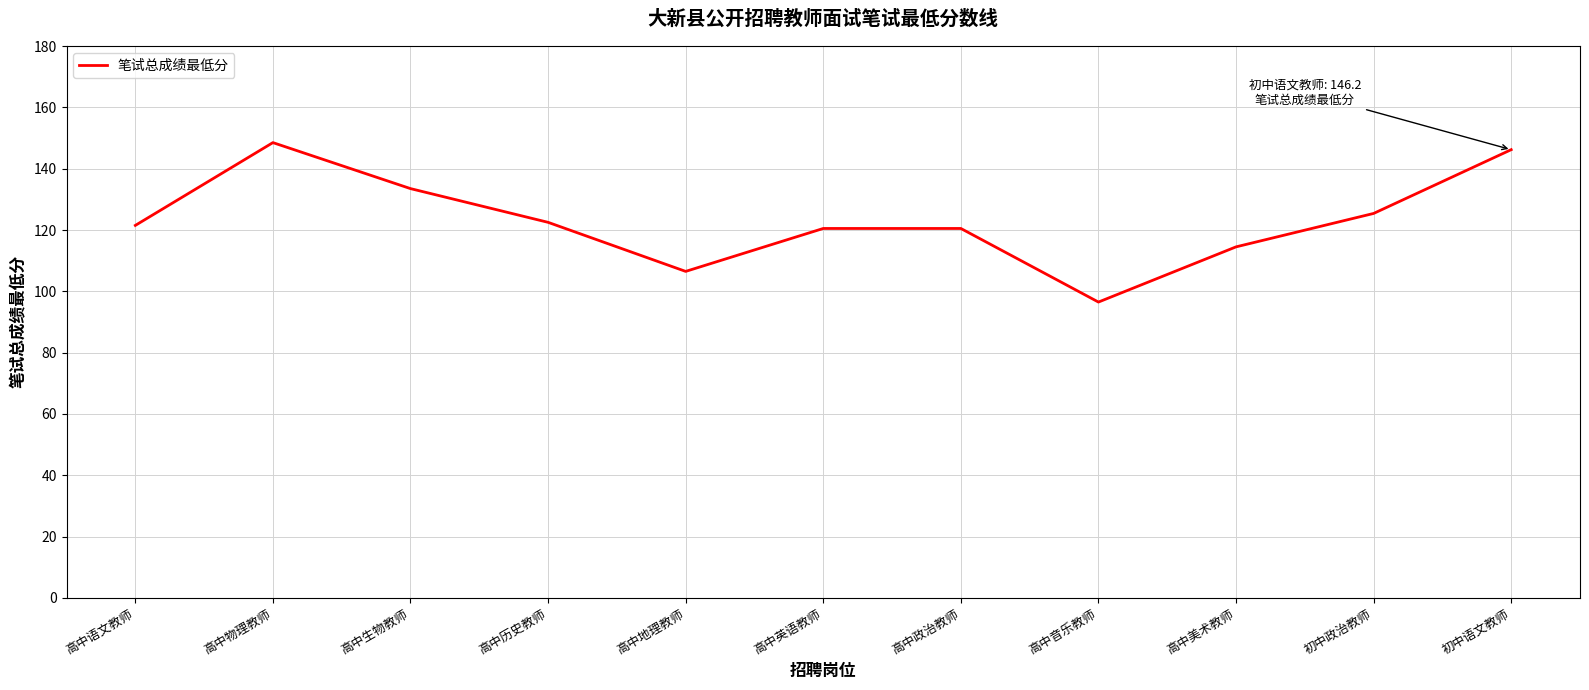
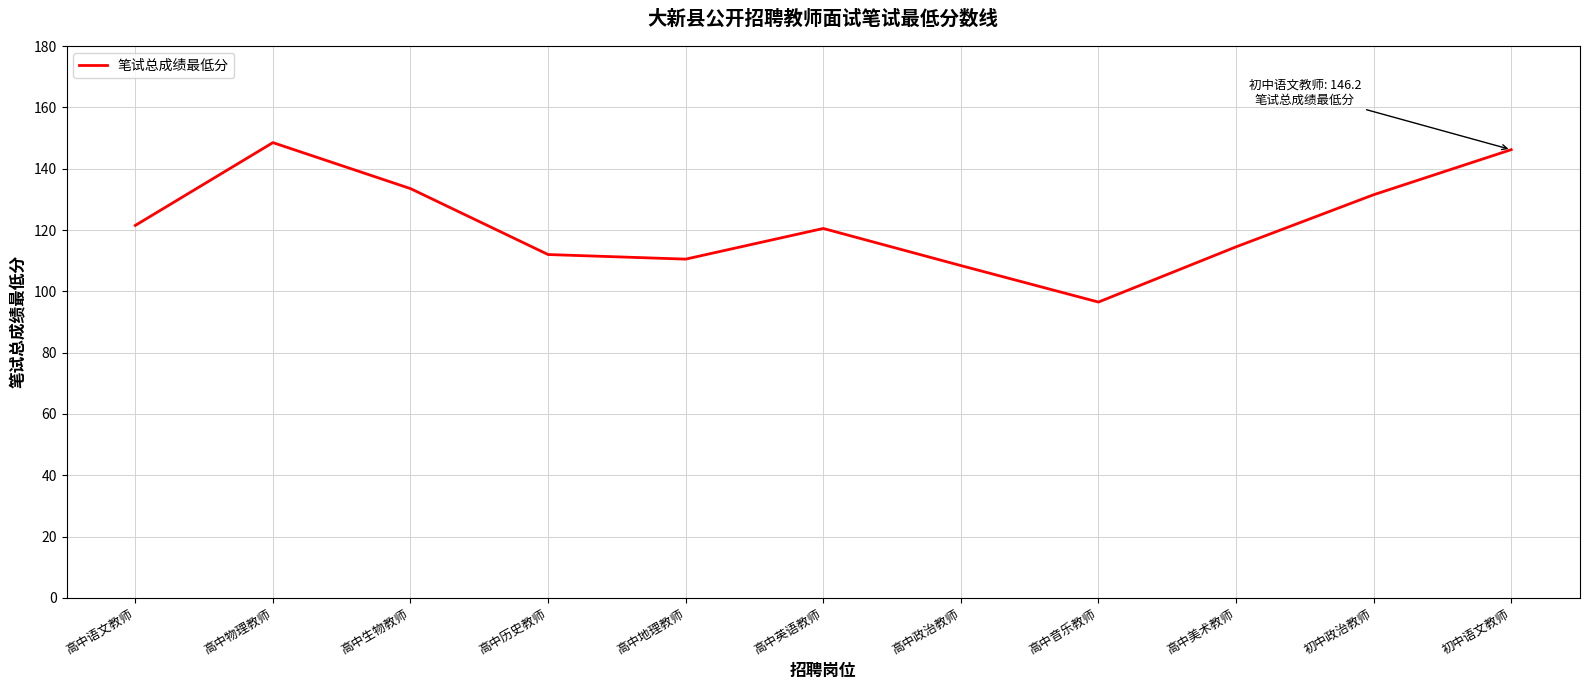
高中历史教师: 123 -> 112
高中地理教师: 107 -> 111
高中政治教师: 121 -> 108
初中政治教师: 125 -> 132
